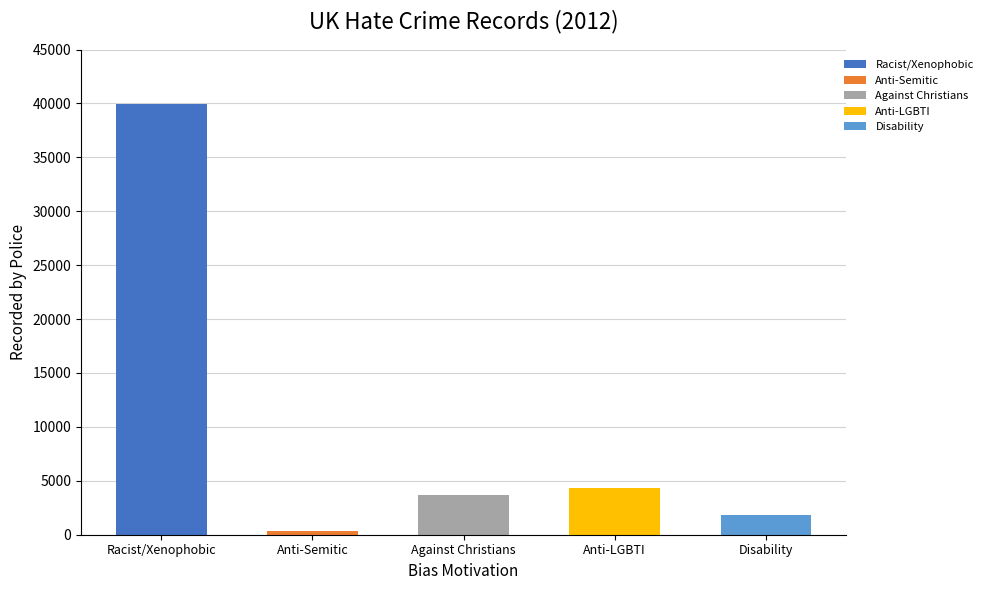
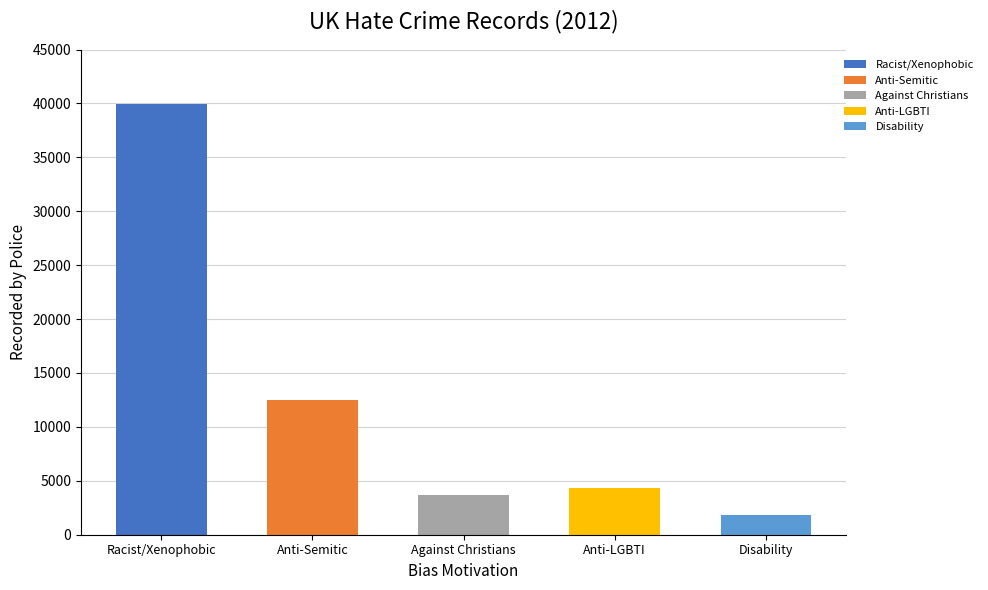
Anti-Semitic: 300 -> 12500
